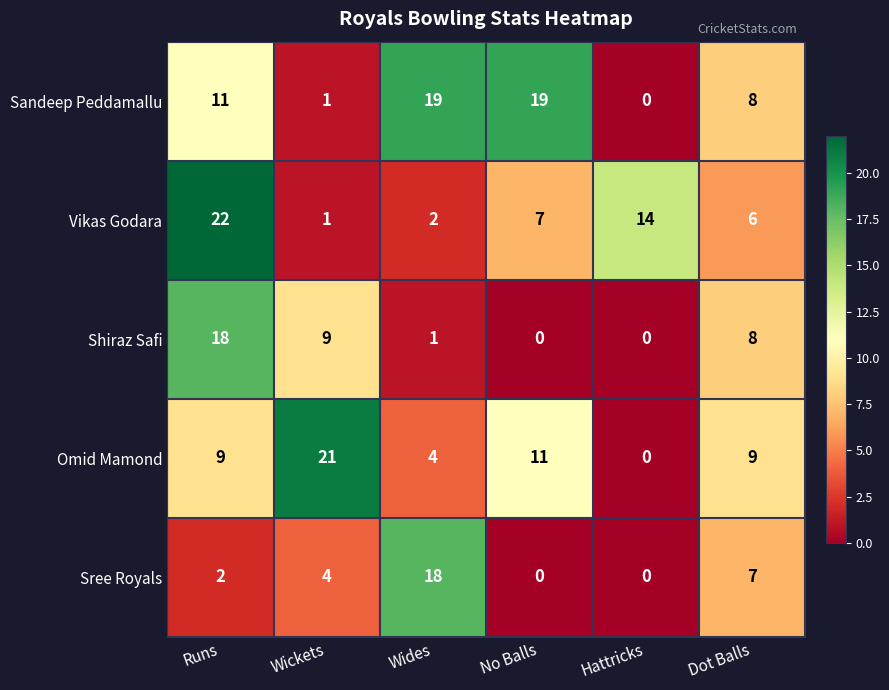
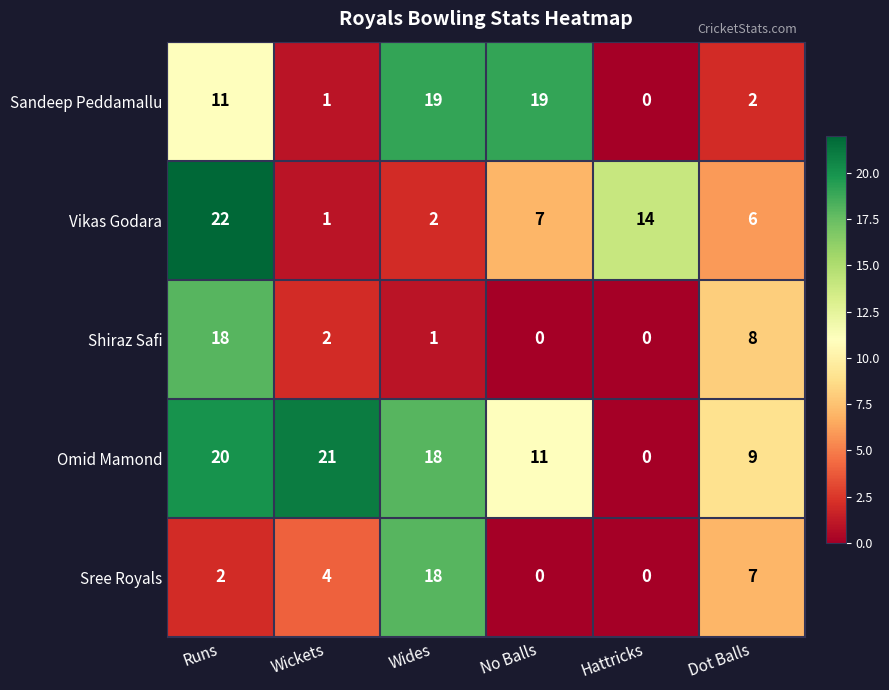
Sandeep Peddamallu, Dot Balls: 8 -> 2
Shiraz Safi, Wickets: 9 -> 2
Omid Mamond, Runs: 9 -> 20
Omid Mamond, Wides: 4 -> 18
